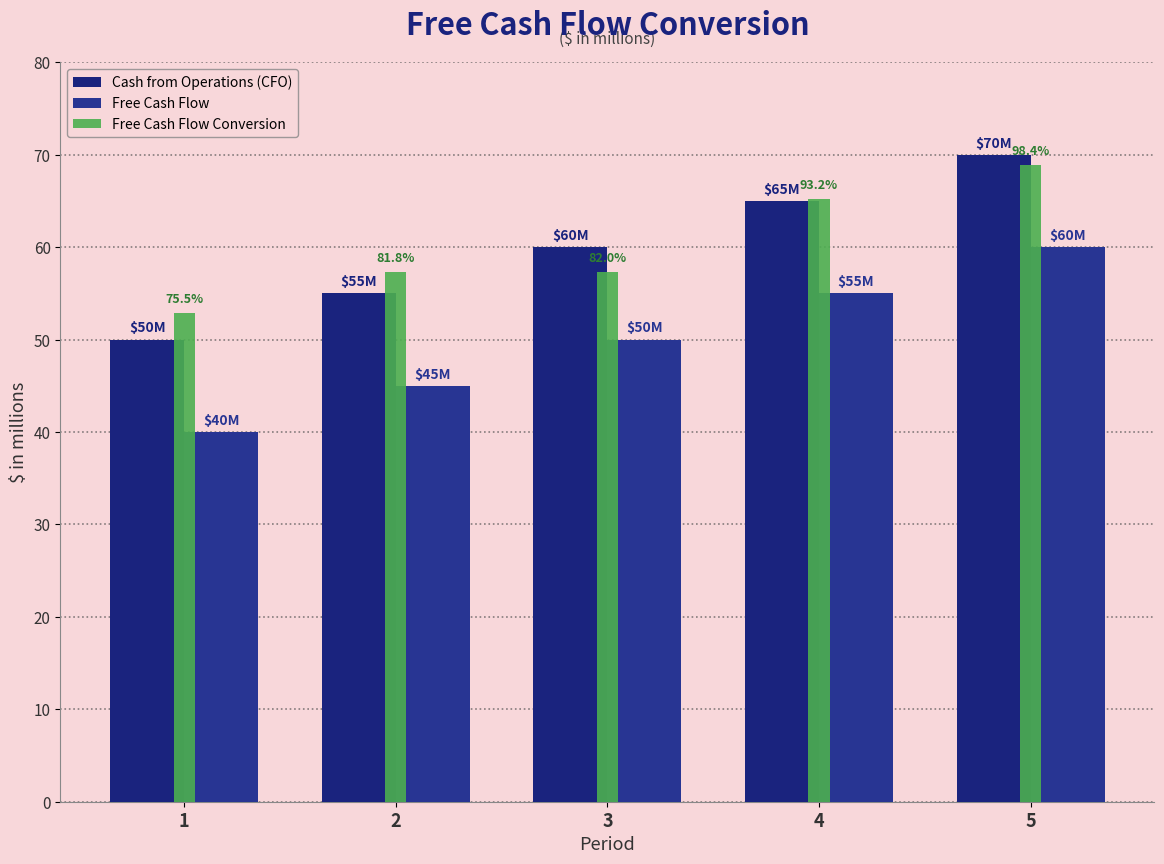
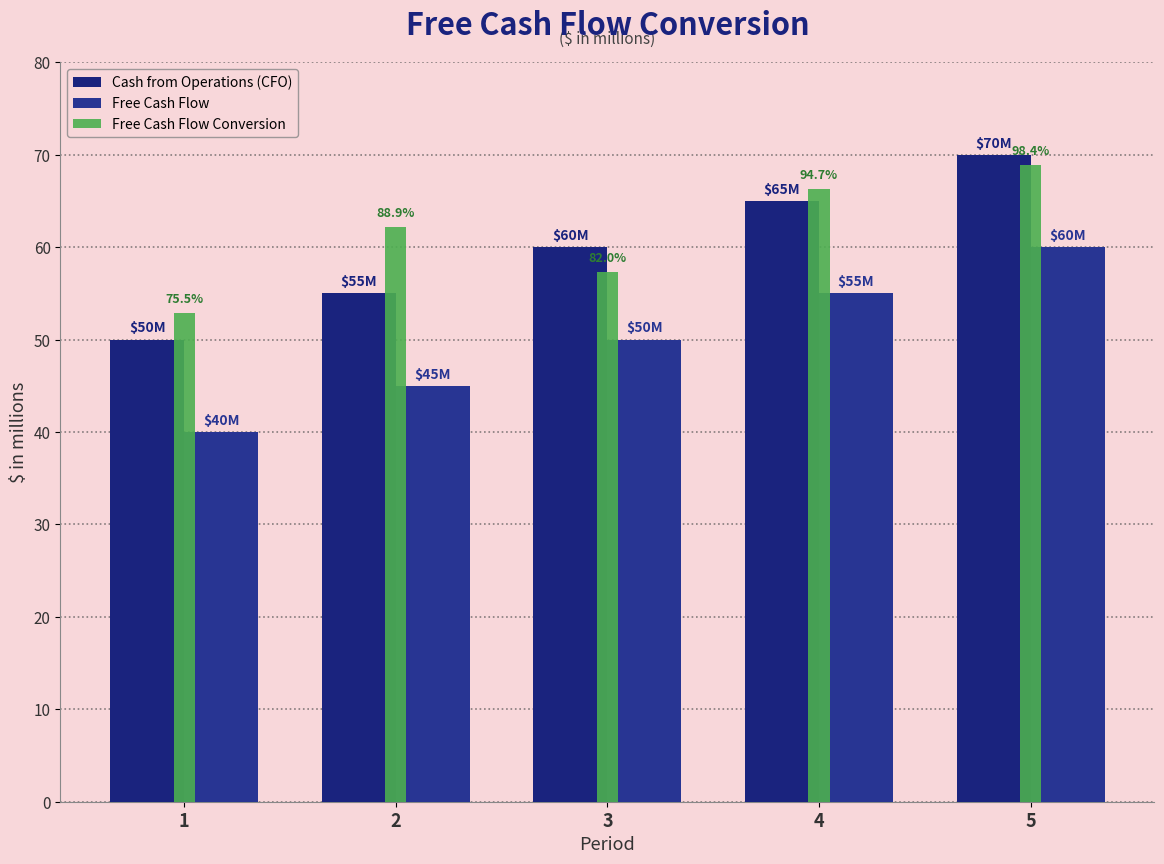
Free Cash Flow Conversion, 2: 81.8% -> 88.9%
Free Cash Flow Conversion, 4: 93.2% -> 94.7%
